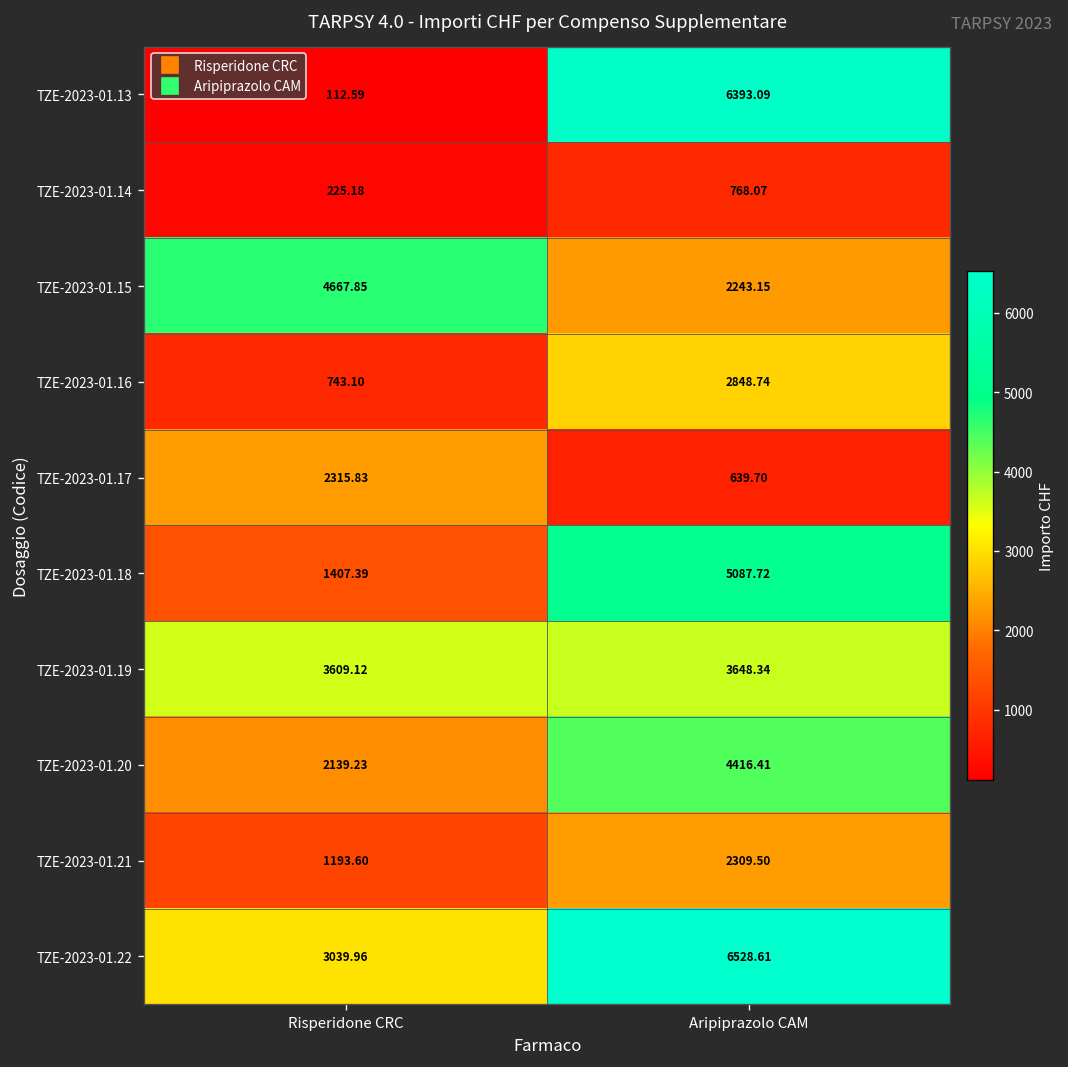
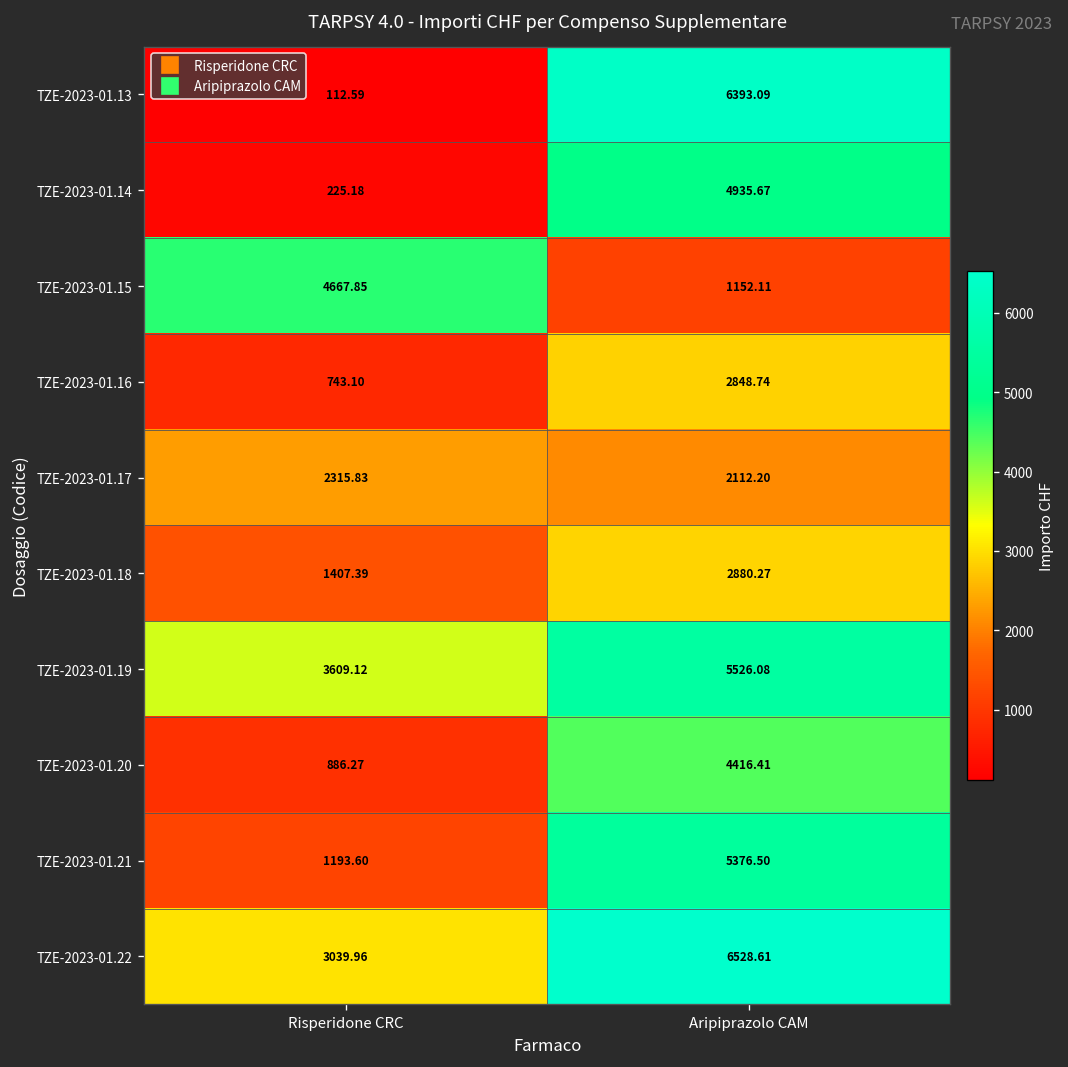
TZE-2023-01.14, Aripiprazolo CAM: 768.07 -> 4935.67
TZE-2023-01.15, Aripiprazolo CAM: 2243.15 -> 1152.11
TZE-2023-01.17, Aripiprazolo CAM: 639.70 -> 2112.20
TZE-2023-01.18, Aripiprazolo CAM: 5087.72 -> 2880.27
TZE-2023-01.19, Aripiprazolo CAM: 3648.34 -> 5526.08
TZE-2023-01.20, Risperidone CRC: 2139.23 -> 886.27
TZE-2023-01.21, Aripiprazolo CAM: 2309.50 -> 5376.50
